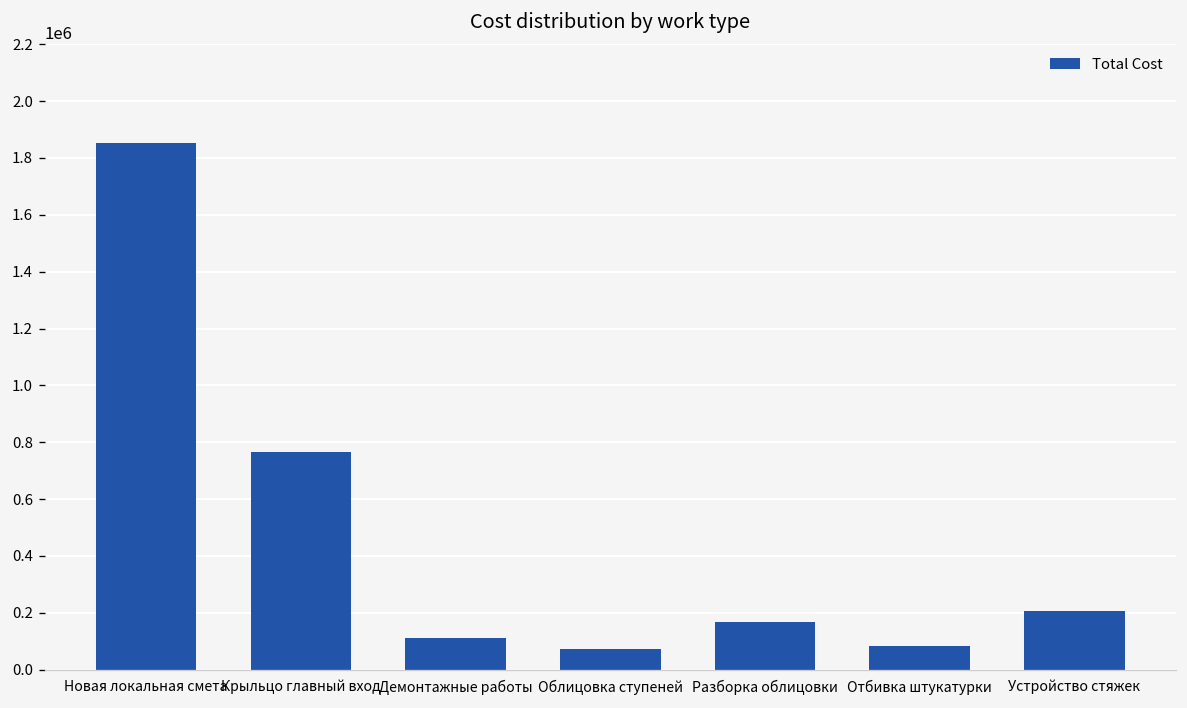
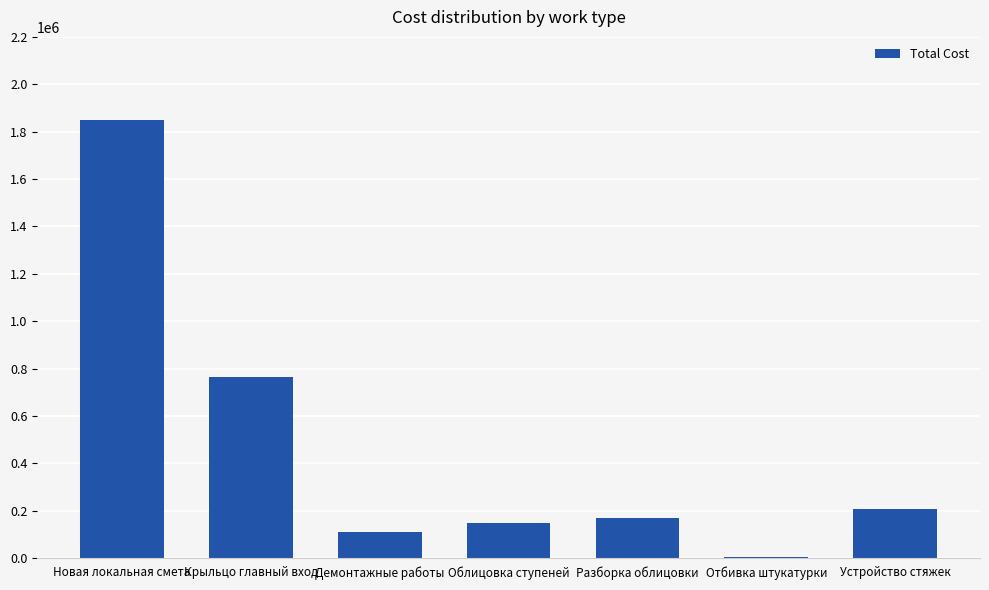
Облицовка ступеней: 70000 -> 150000
Отбивка штукатурки: 80000 -> 0
